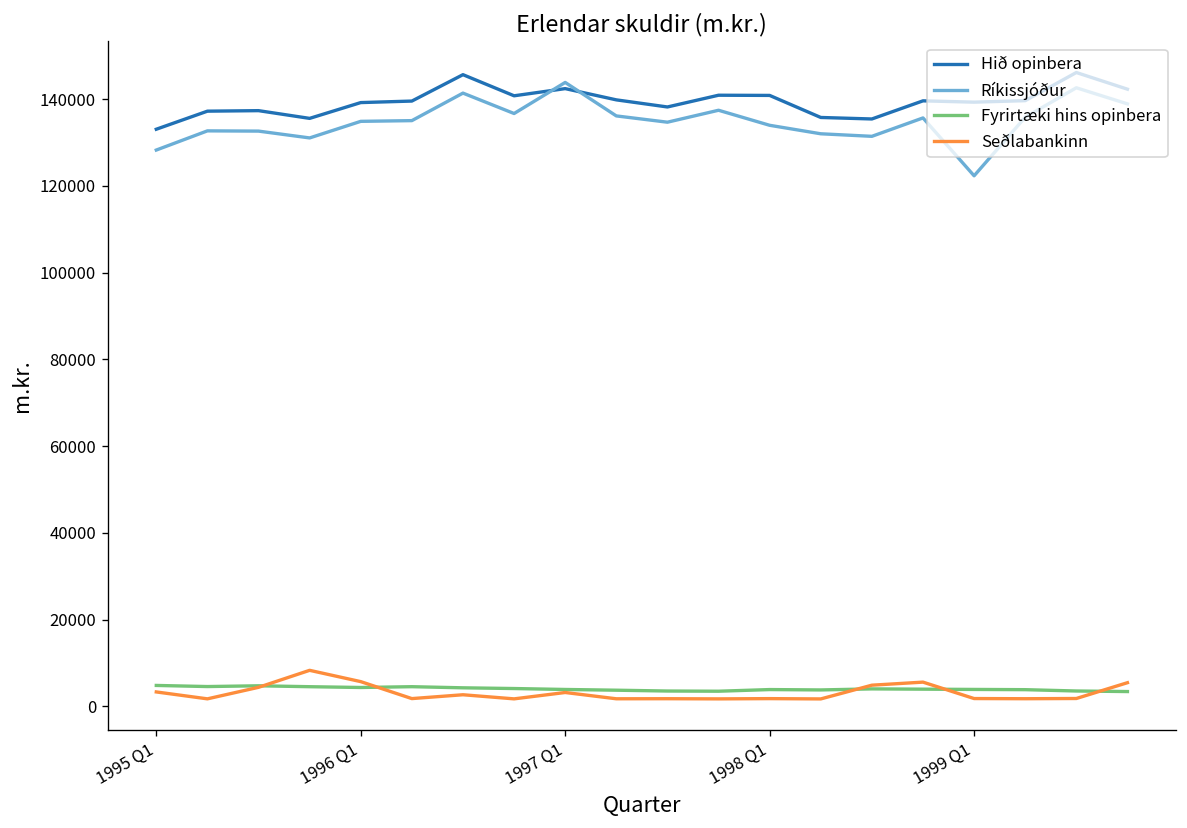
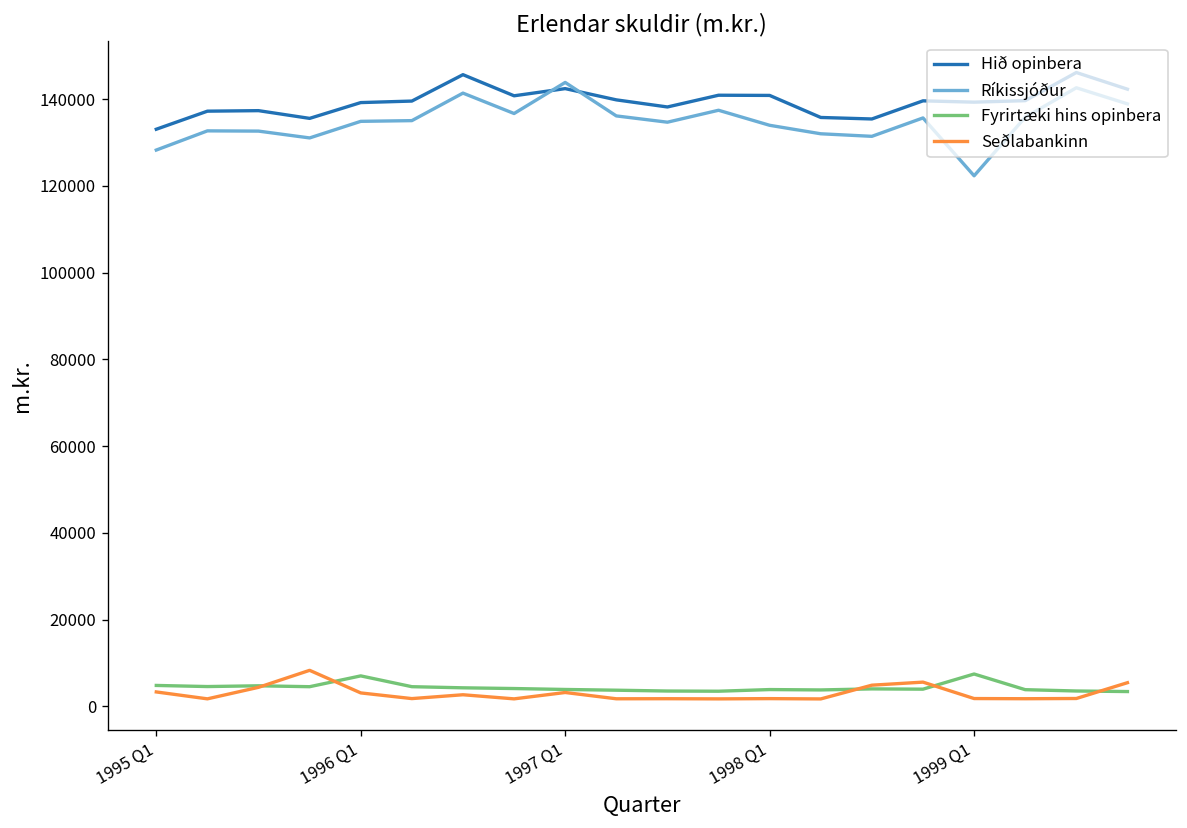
Fyrirtæki hins opinbera, 1996 Q1: 4000 -> 7000
Seðlabankinn, 1996 Q1: 6000 -> 3000
Fyrirtæki hins opinbera, 1999 Q1: 4000 -> 7000
